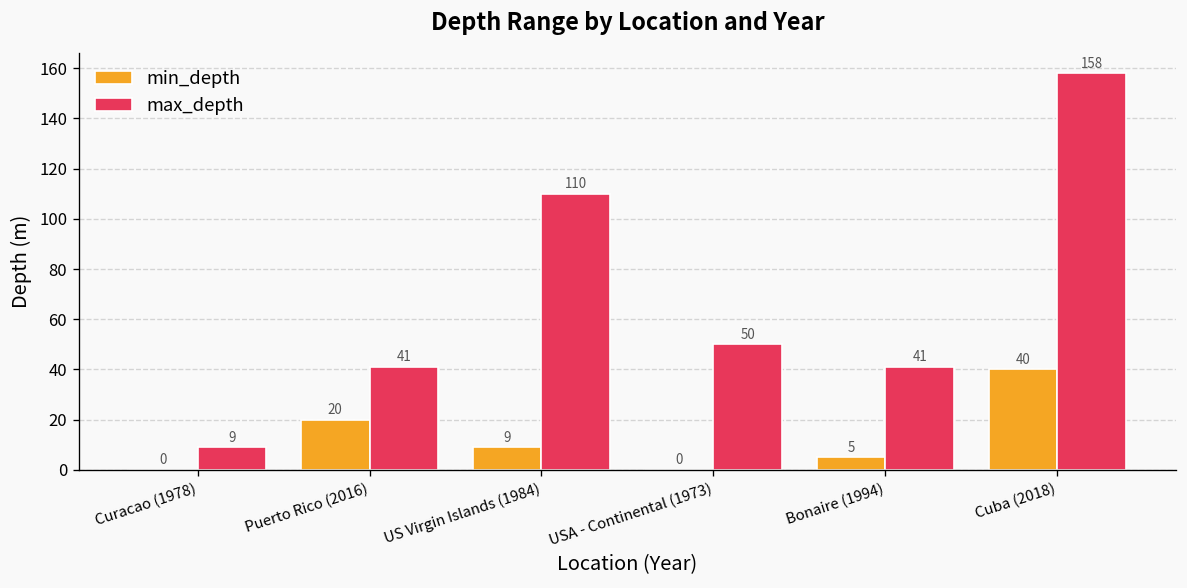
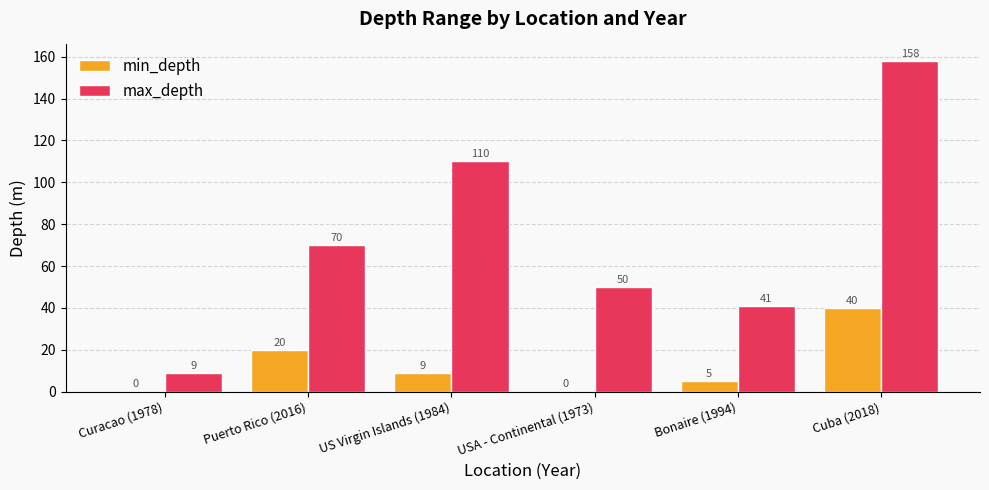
max_depth, Puerto Rico (2016): 41 -> 70
